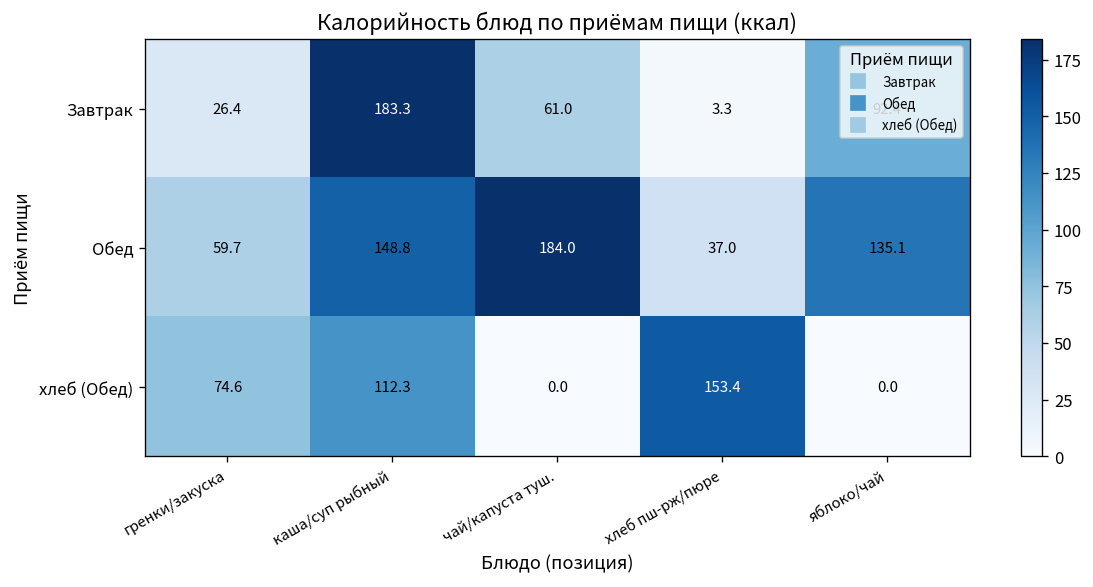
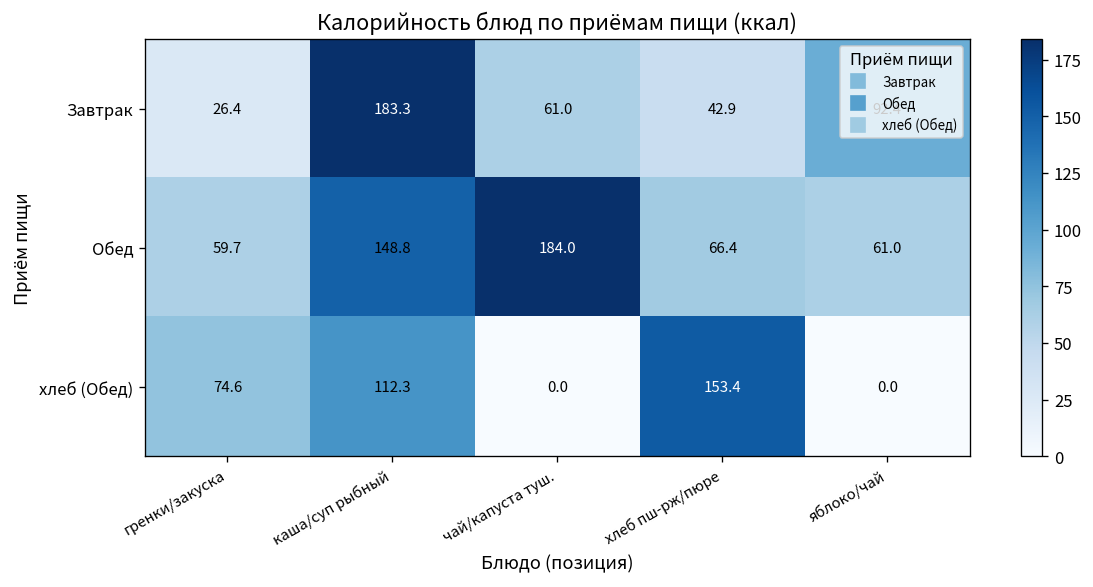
Завтрак, хлеб пш-рж/пюре: 3.3 -> 42.9
Обед, хлеб пш-рж/пюре: 37.0 -> 66.4
Обед, яблоко/чай: 135.1 -> 61.0
